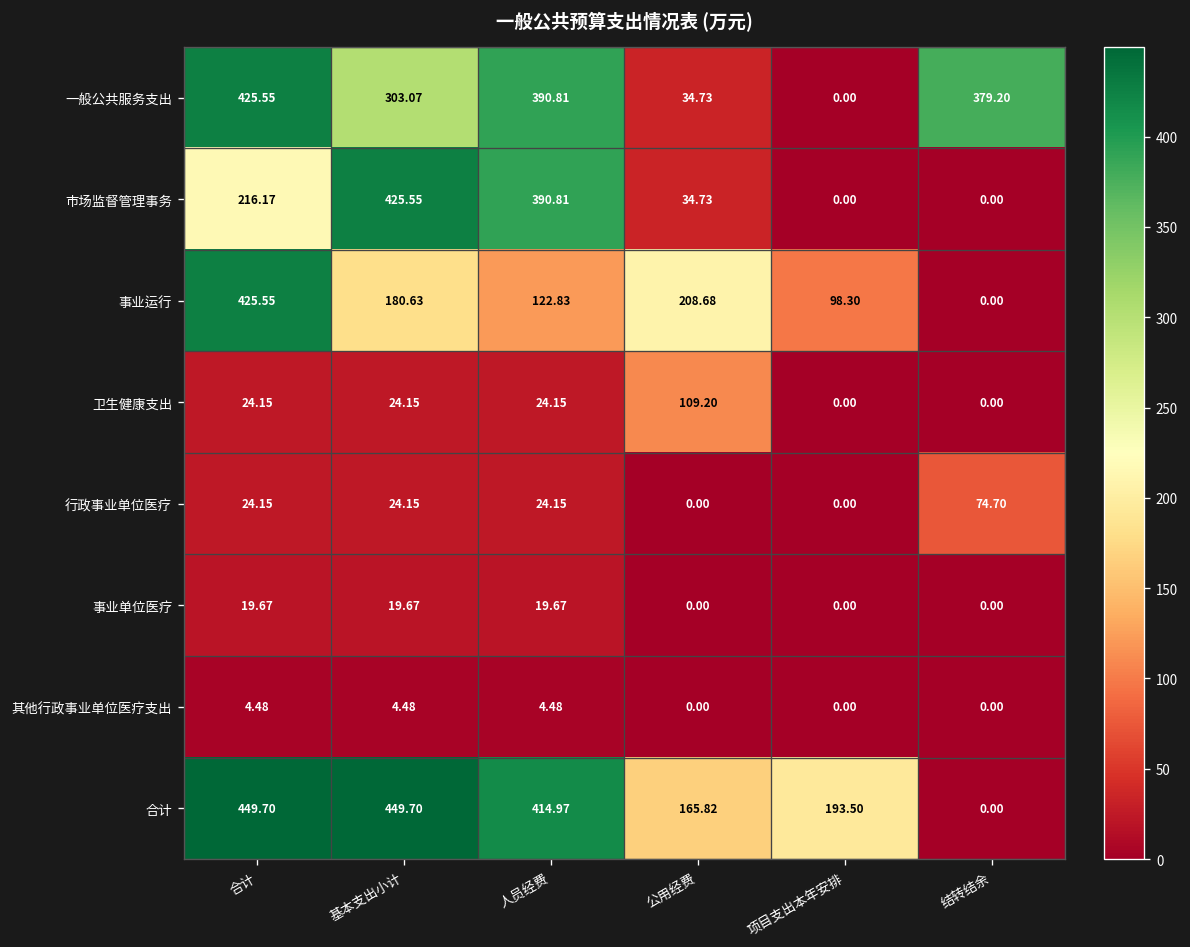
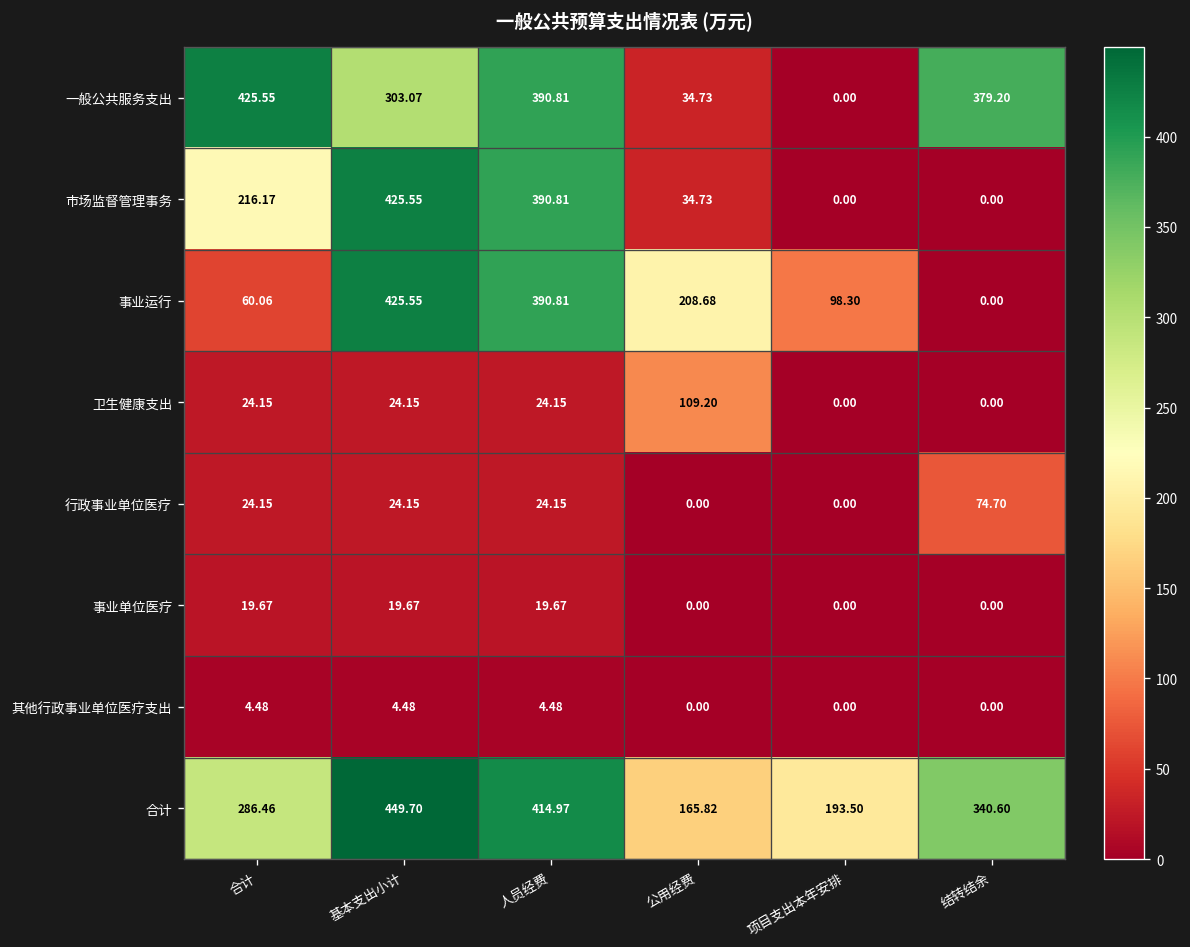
事业运行, 合计: 425.55 -> 60.06
事业运行, 基本支出小计: 180.63 -> 425.55
事业运行, 人员经费: 122.83 -> 390.81
合计, 合计: 449.70 -> 286.46
合计, 结转结余: 0.00 -> 340.60
